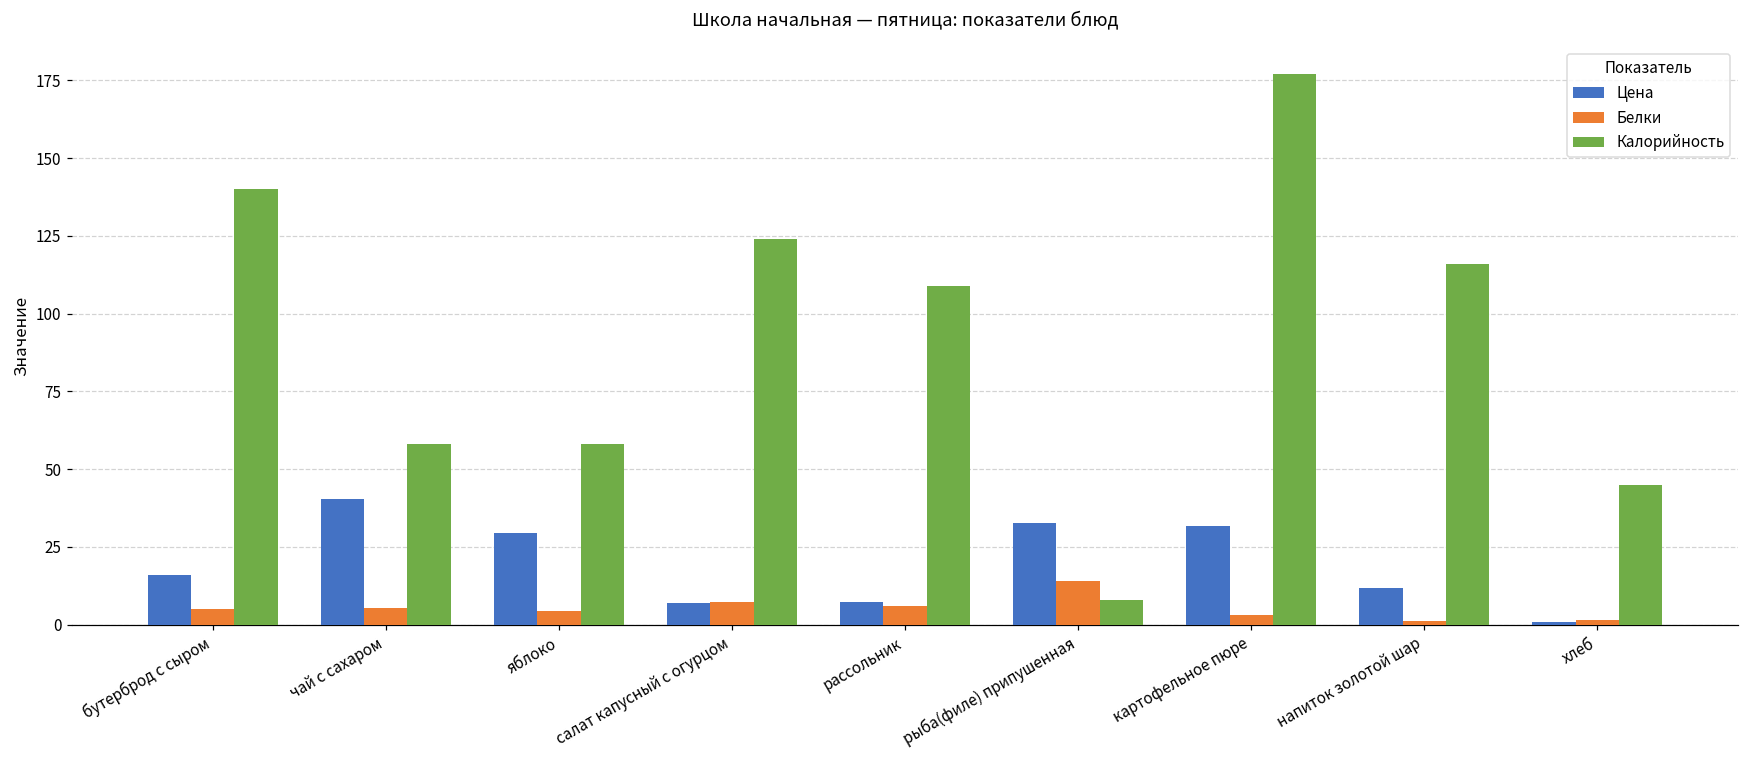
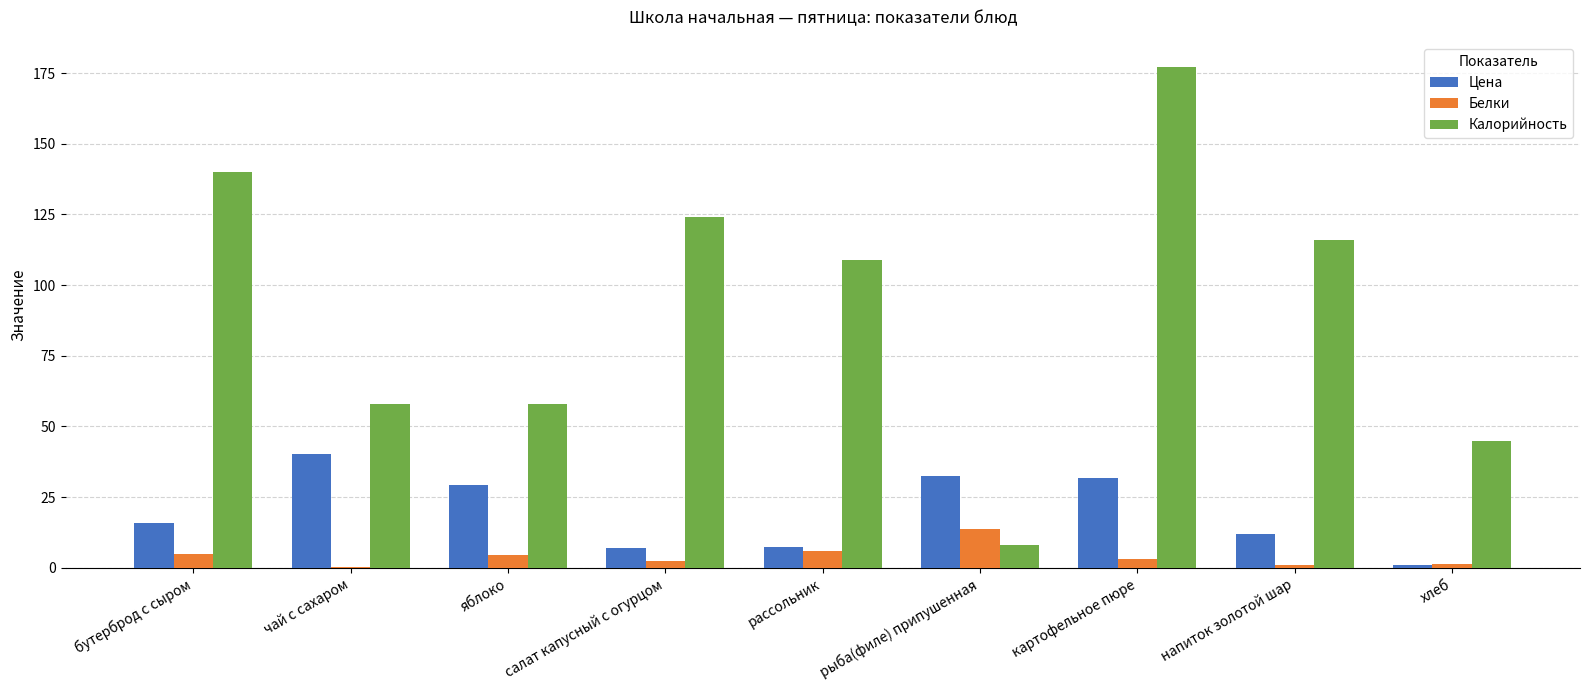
Белки, чай с сахаром: 5 -> 0
Белки, салат капусный с огурцом: 7 -> 2
